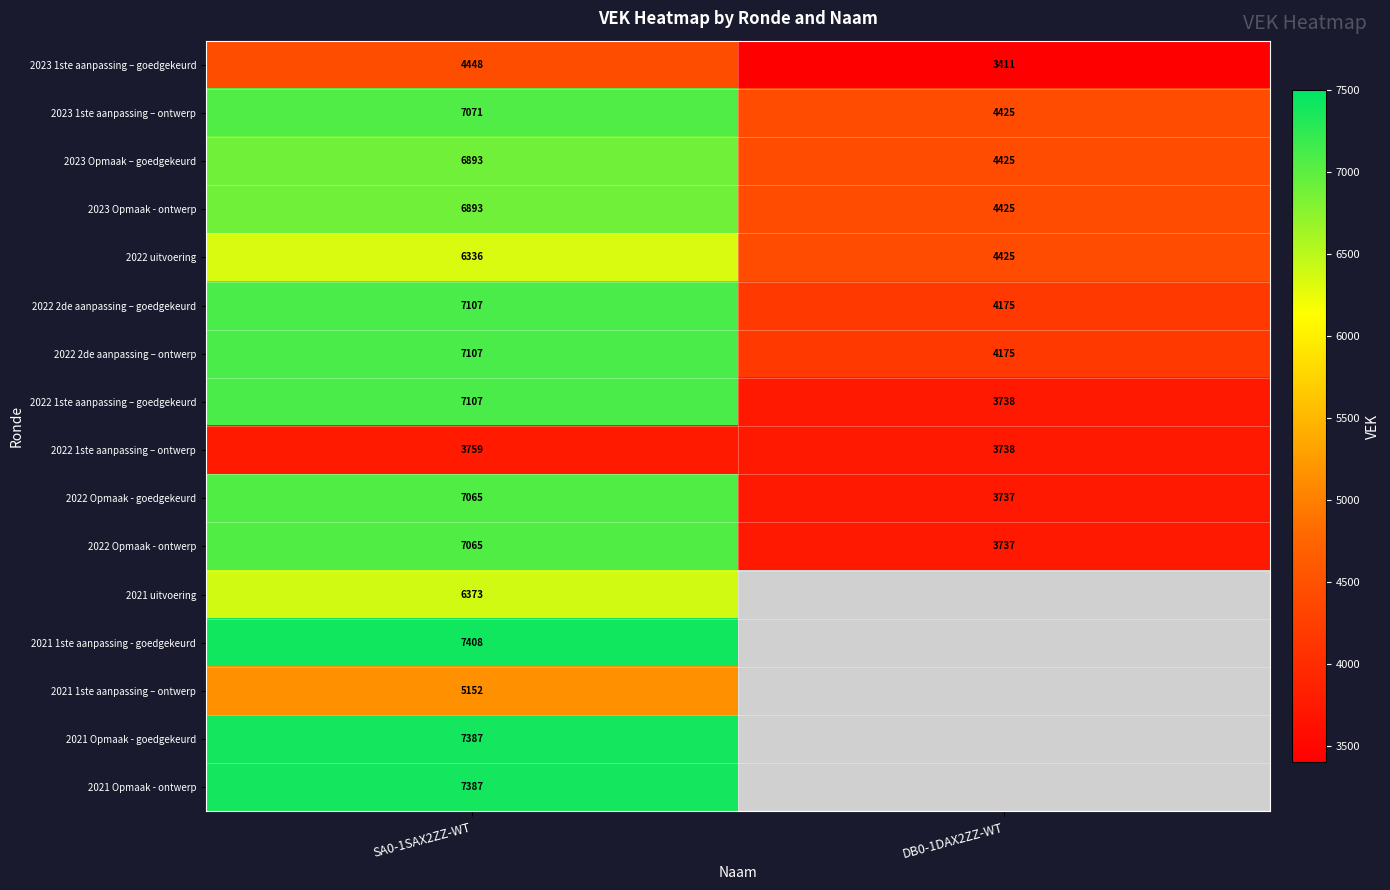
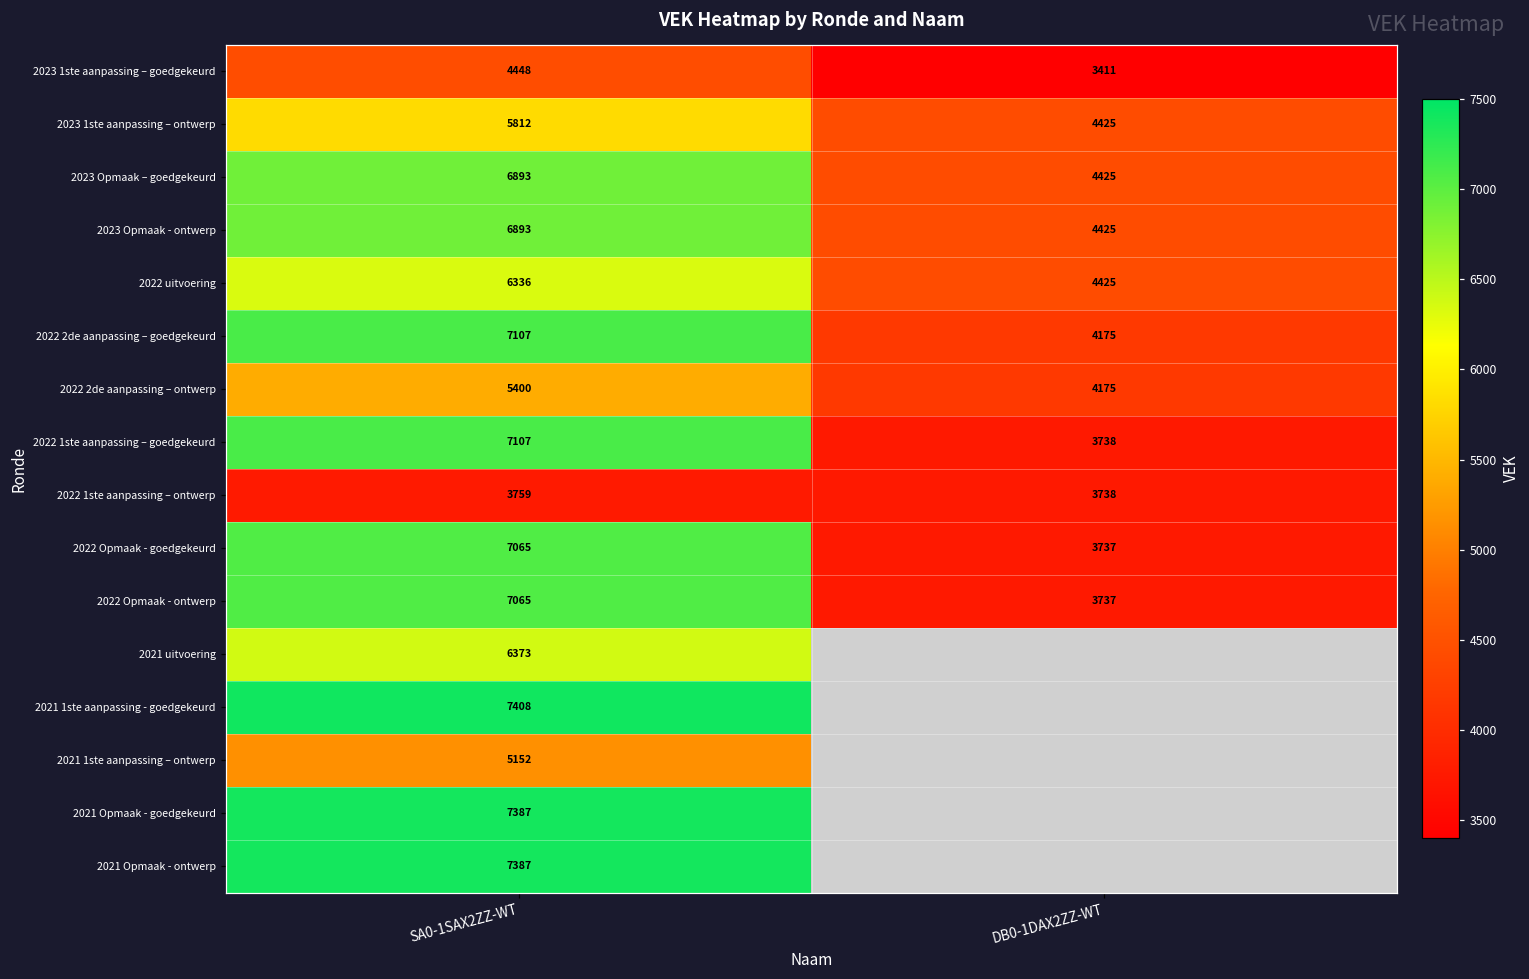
2023 1ste aanpassing – ontwerp, SA0-1SAX2ZZ-WT: 7071 -> 5812
2022 2de aanpassing – ontwerp, SA0-1SAX2ZZ-WT: 7107 -> 5400
